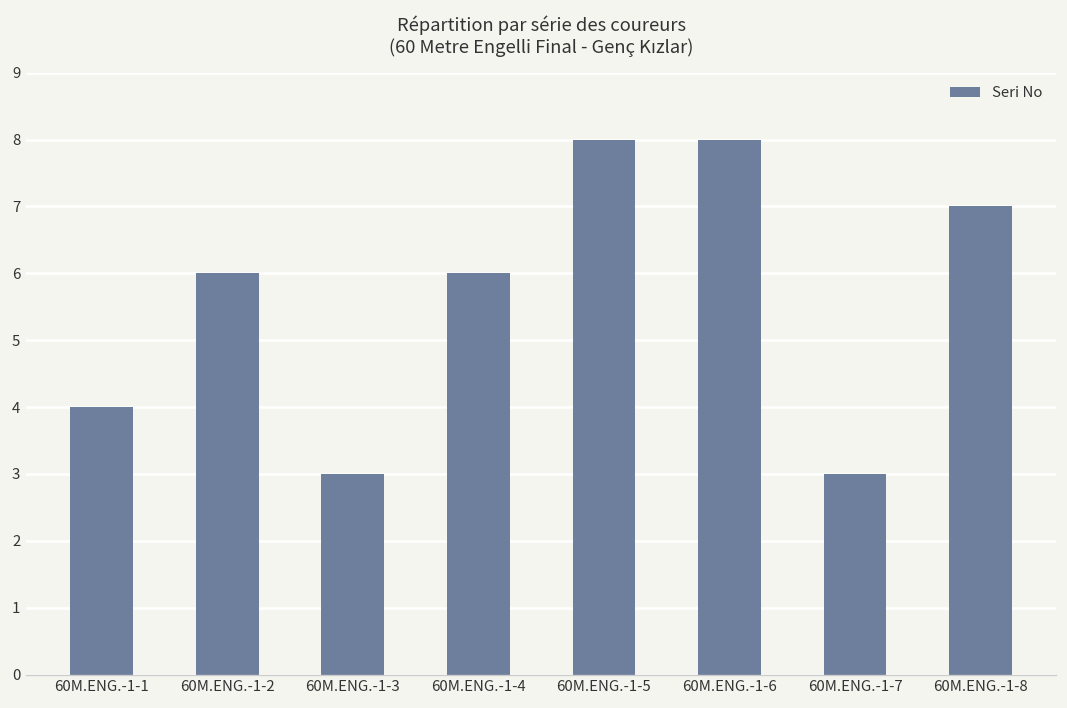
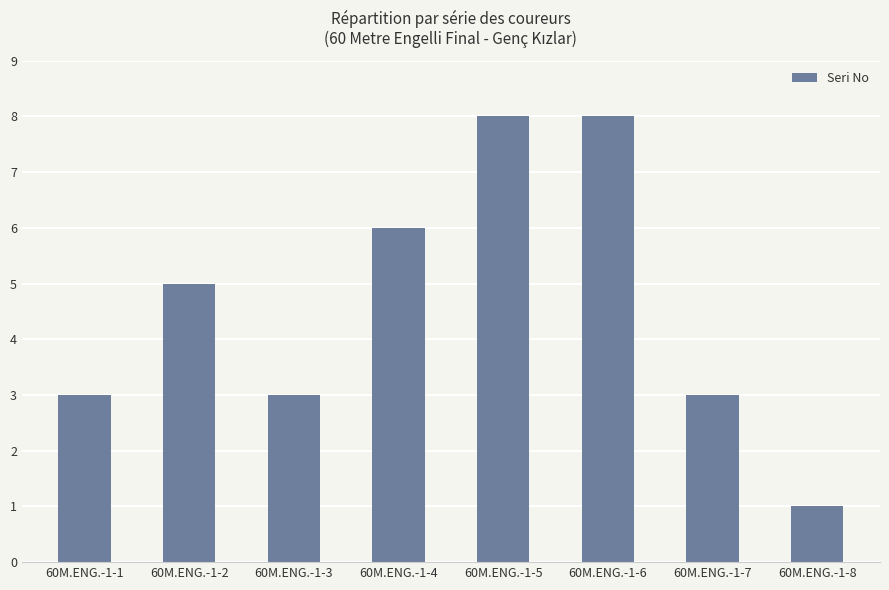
60M.ENG.-1-1: 4 -> 3
60M.ENG.-1-2: 6 -> 5
60M.ENG.-1-8: 7 -> 1
